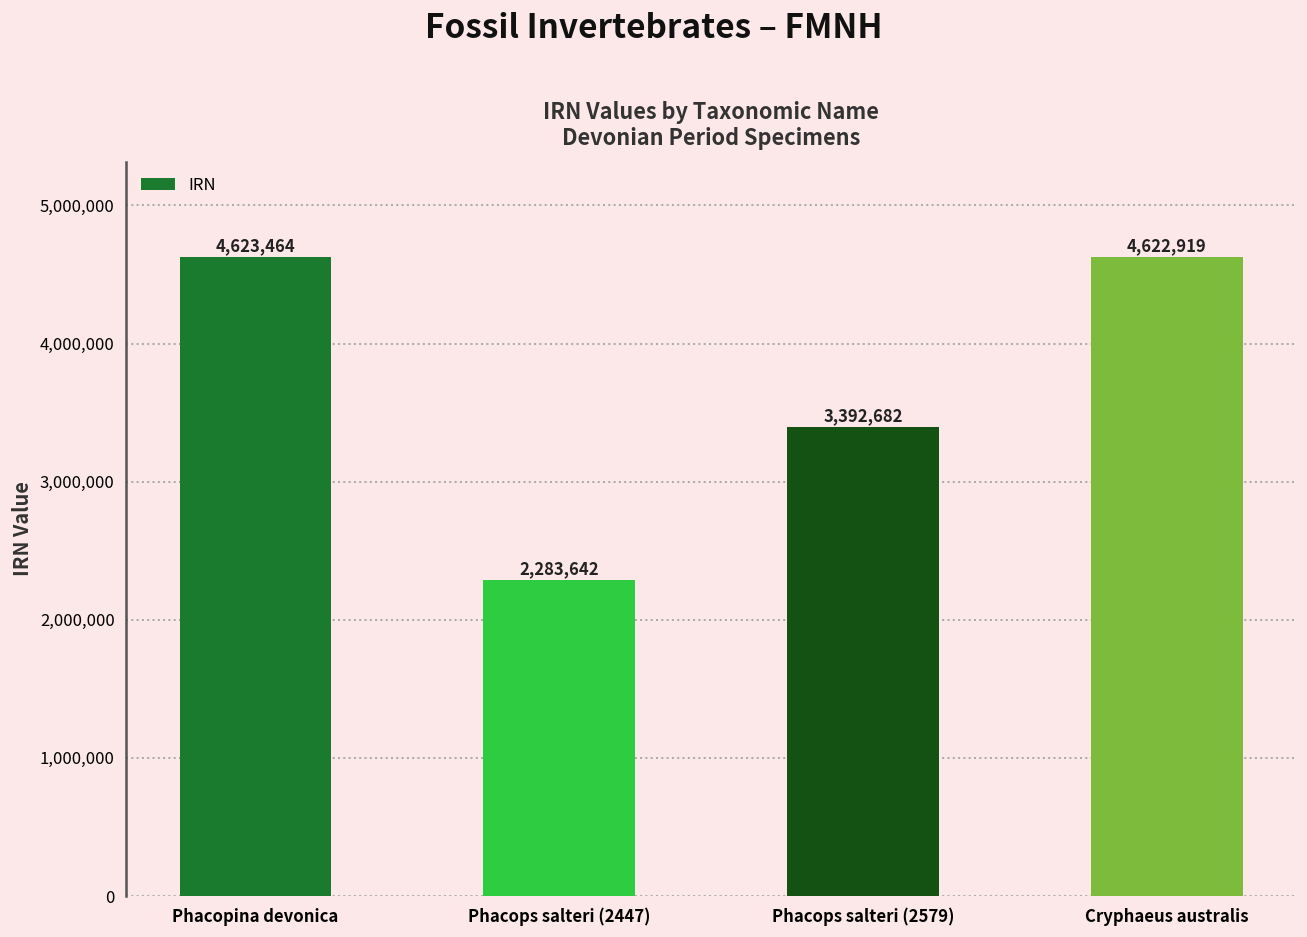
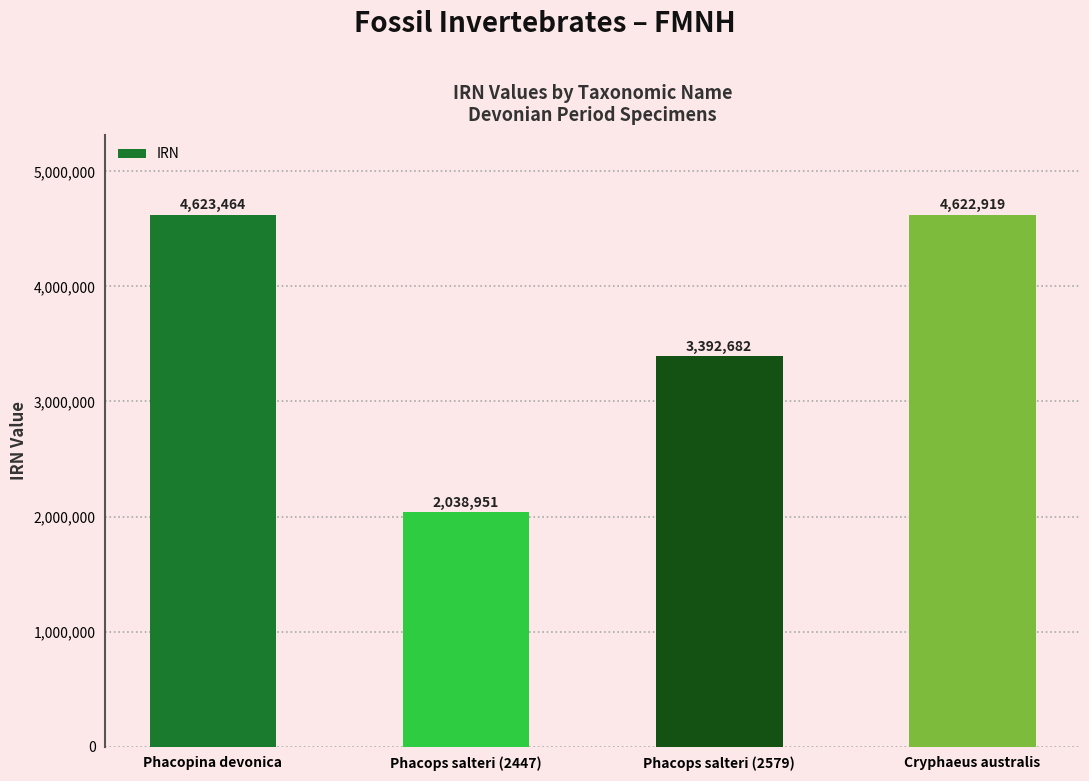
Phacops salteri (2447): 2,283,642 -> 2,038,951
